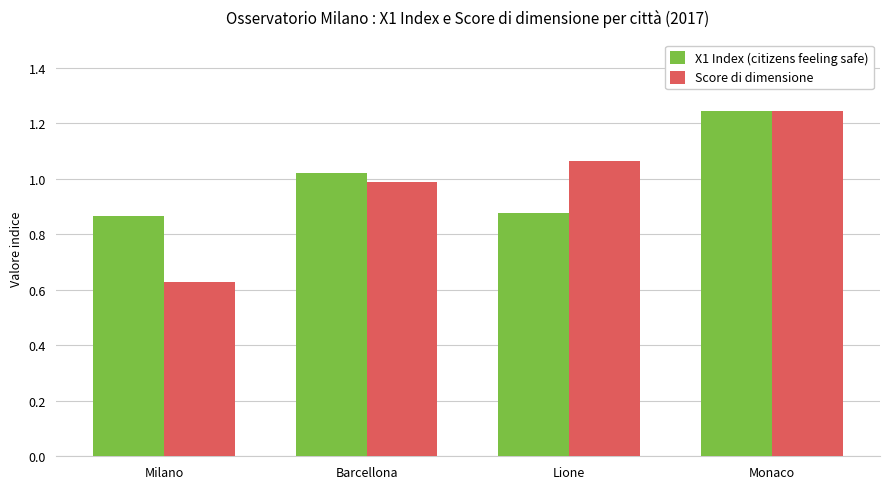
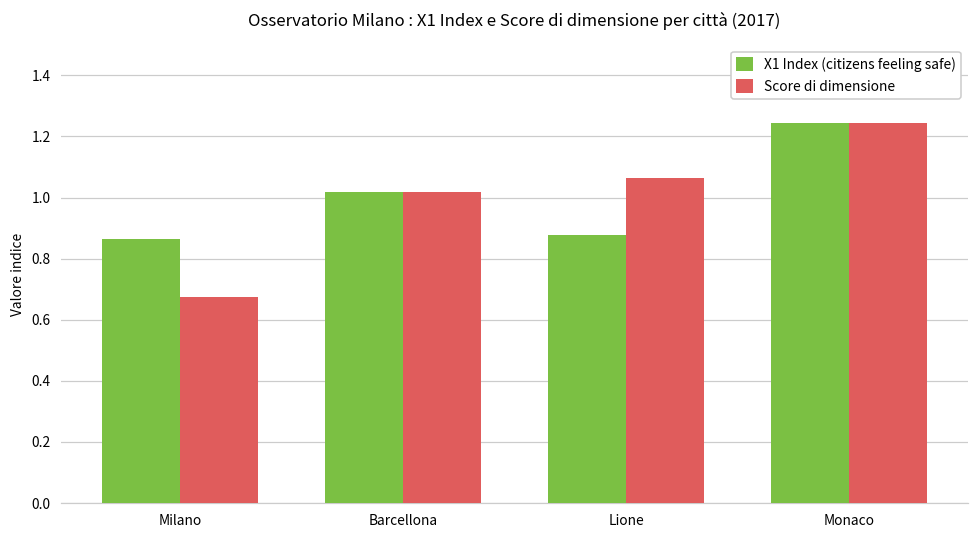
Score di dimensione, Milano: 0.63 -> 0.67
Score di dimensione, Barcellona: 0.99 -> 1.02
